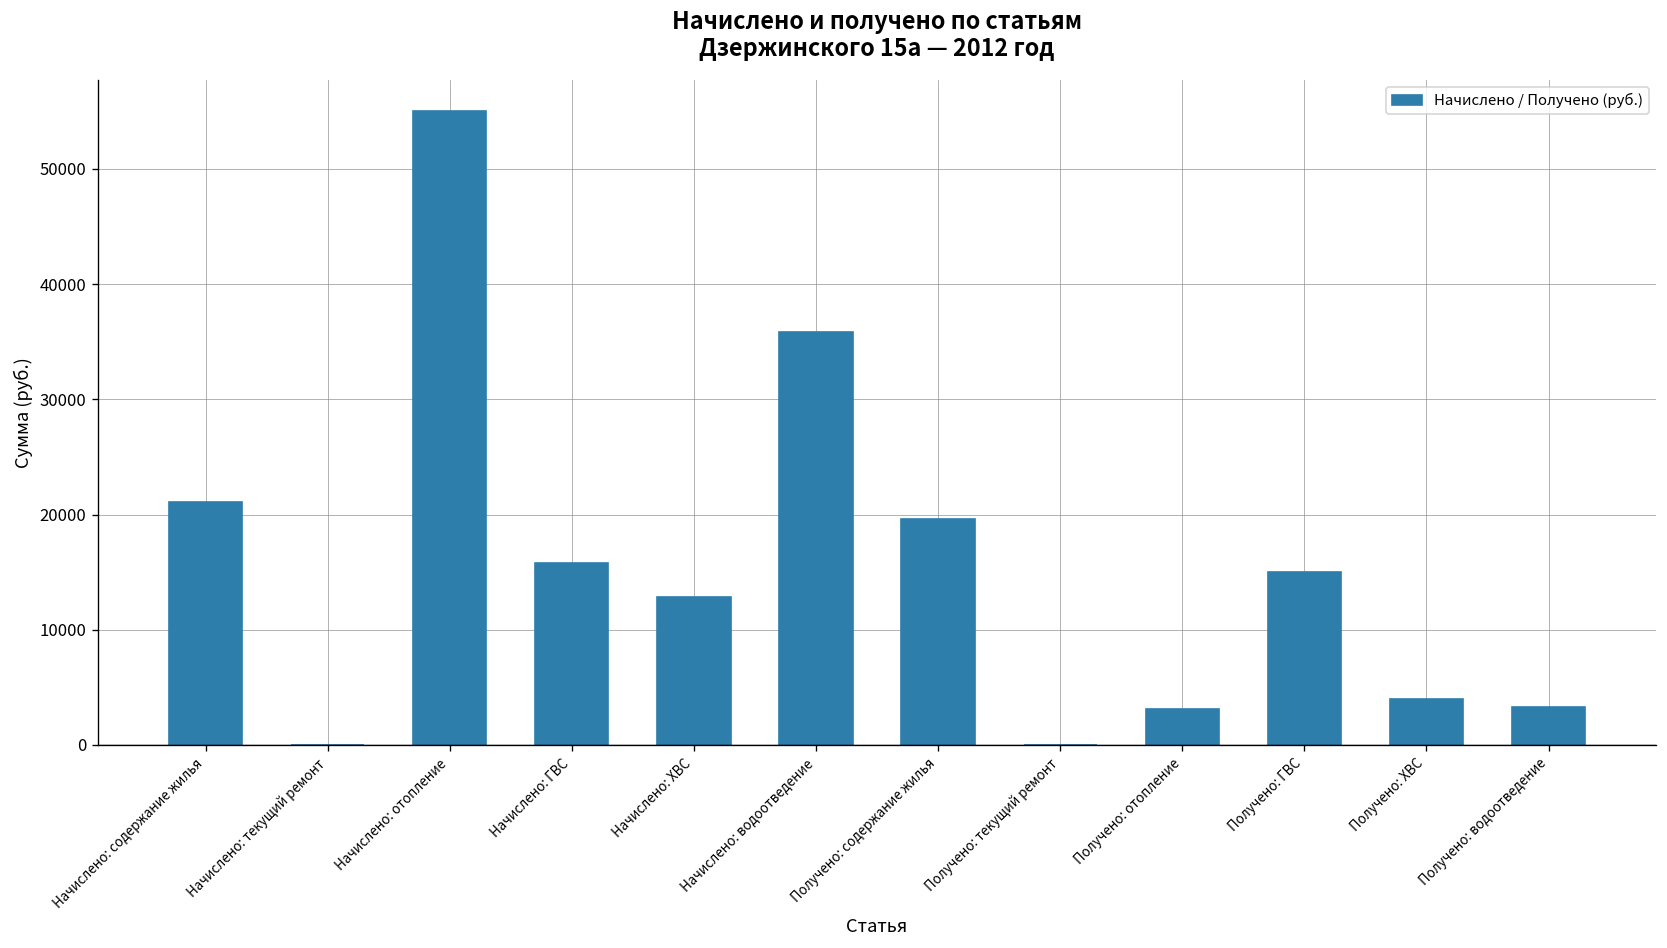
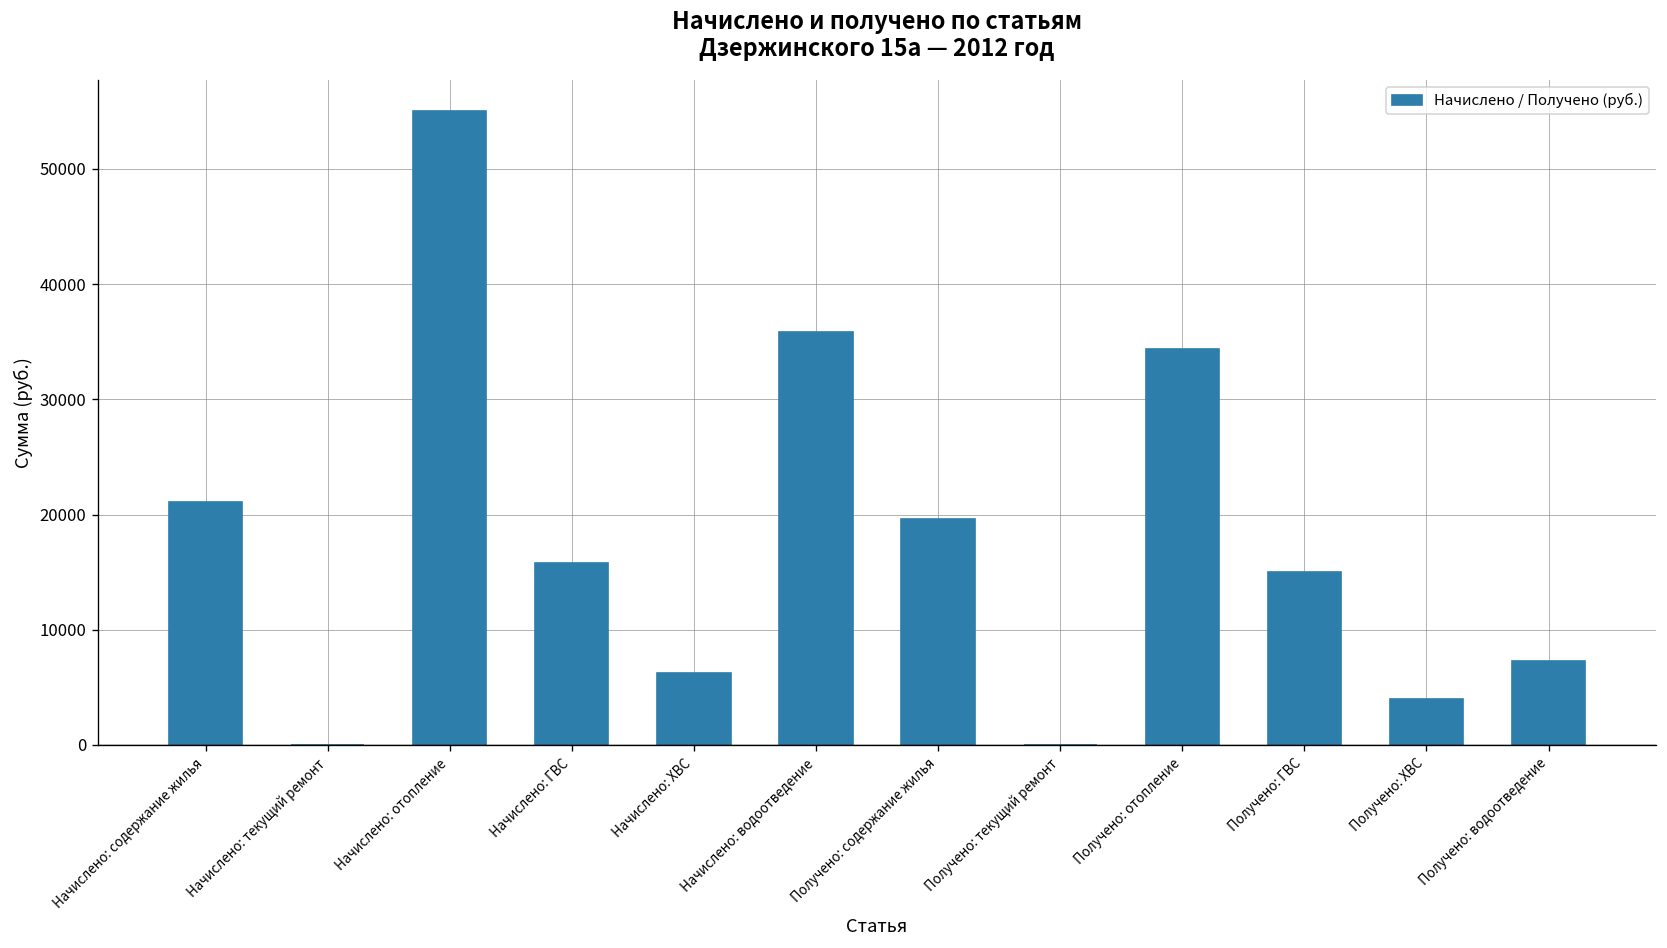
Начислено: ХВС: 13000 -> 6000
Получено: отопление: 3000 -> 34000
Получено: водоотведение: 3000 -> 7000
